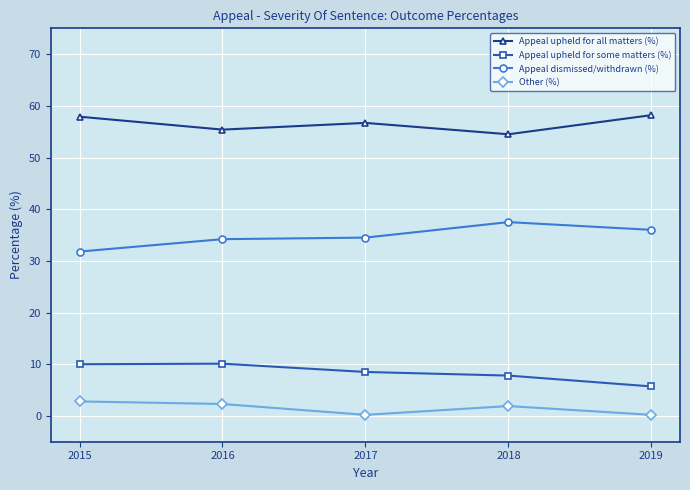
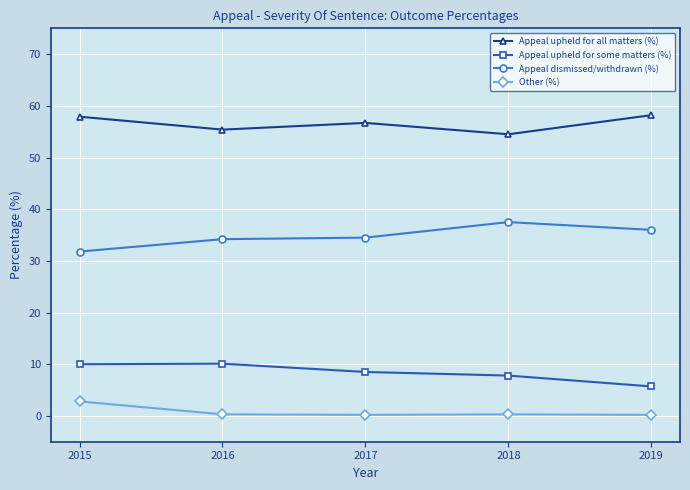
Other (%), 2016: 2 -> 0
Other (%), 2018: 2 -> 0
